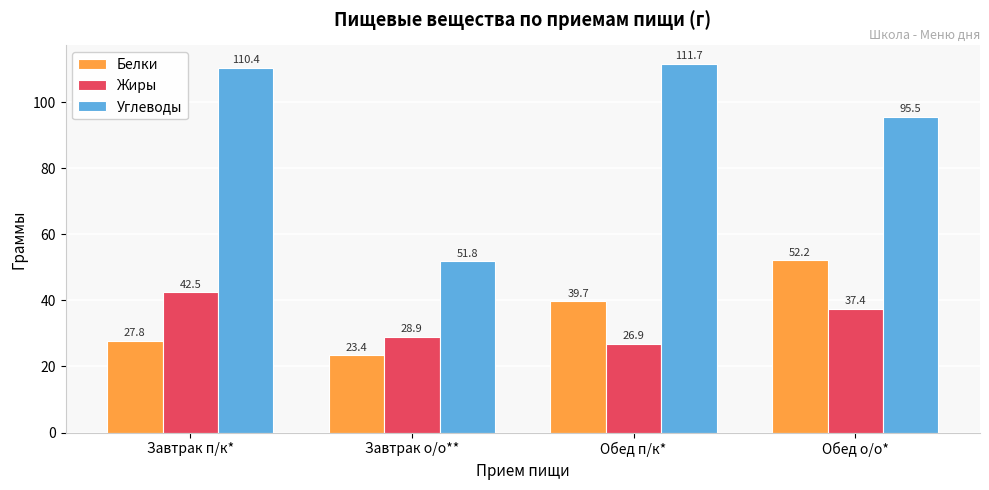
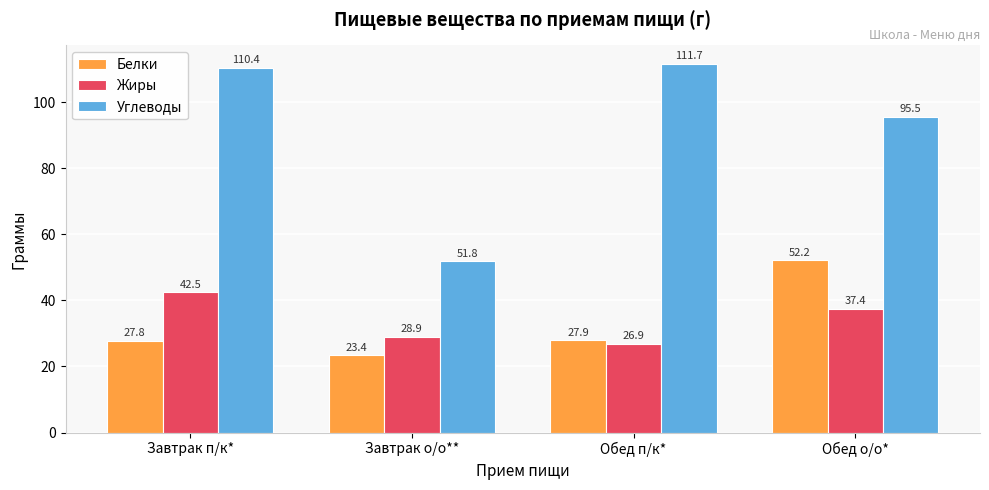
Белки, Обед п/к*: 39.7 -> 27.9
